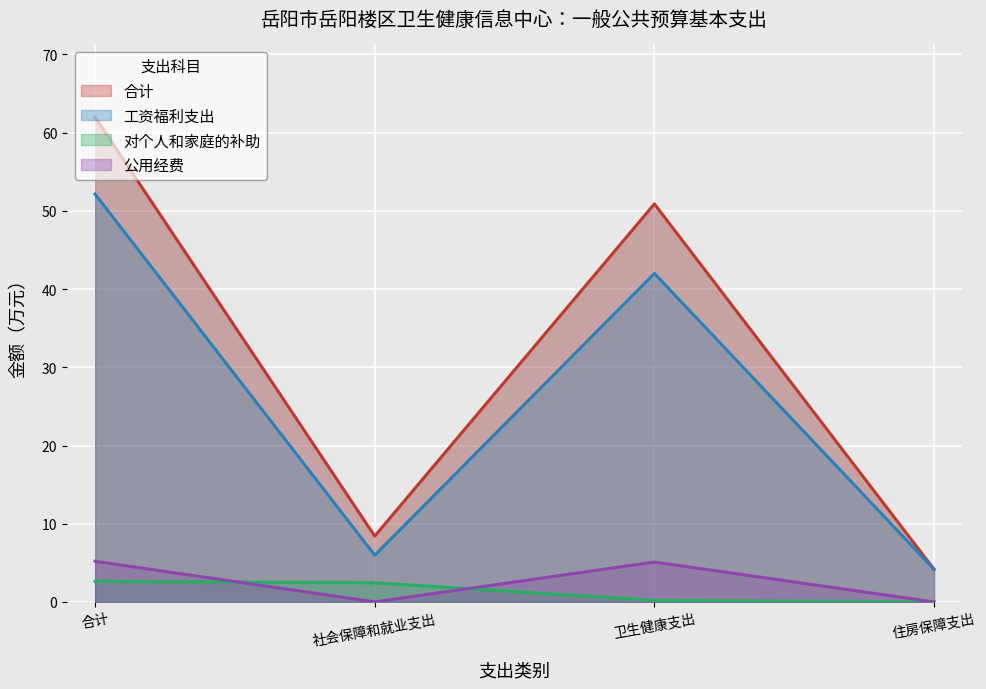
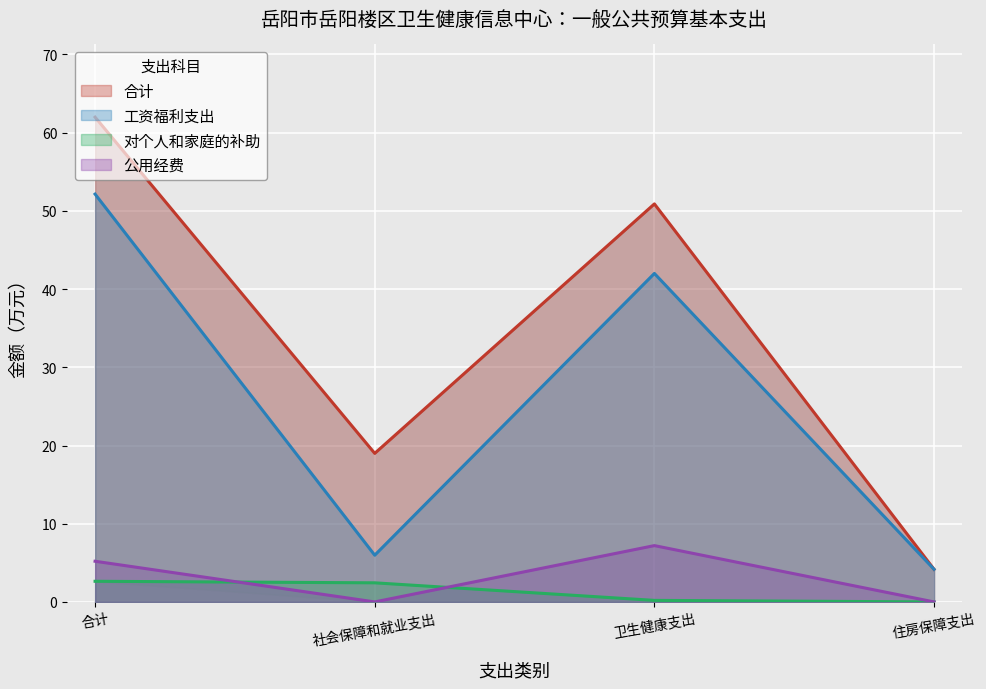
合计, 社会保障和就业支出: 8 -> 19
公用经费, 卫生健康支出: 5 -> 7
